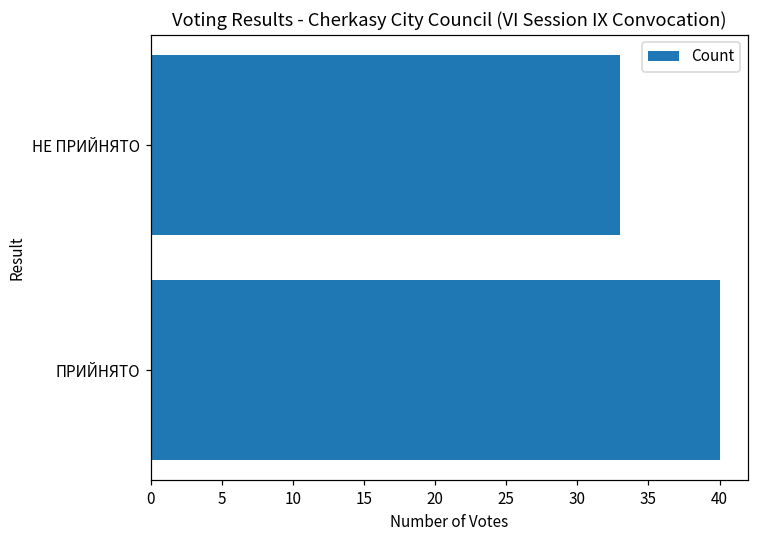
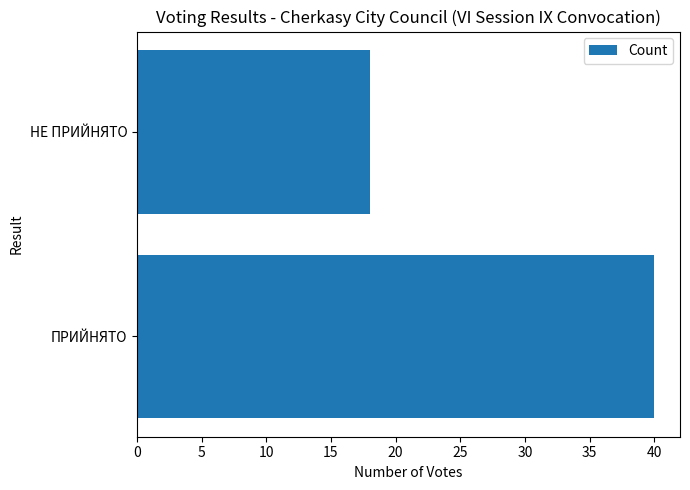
НЕ ПРИЙНЯТО: 33 -> 18
